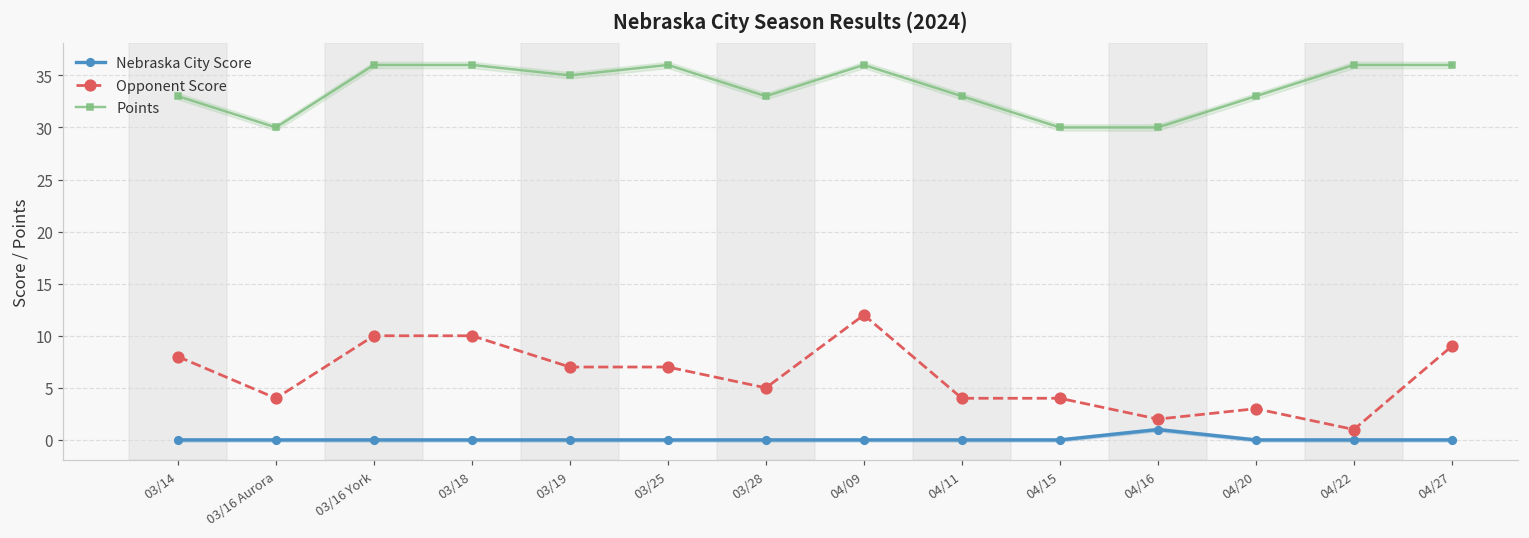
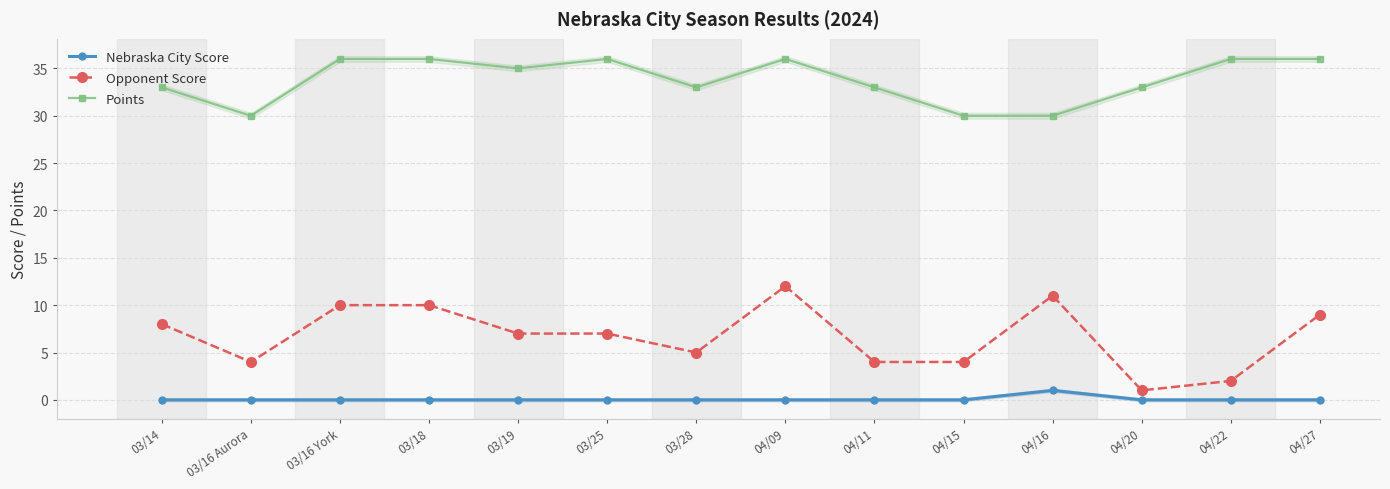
Opponent Score, 04/16: 2 -> 11
Opponent Score, 04/20: 3 -> 1
Opponent Score, 04/22: 1 -> 2
